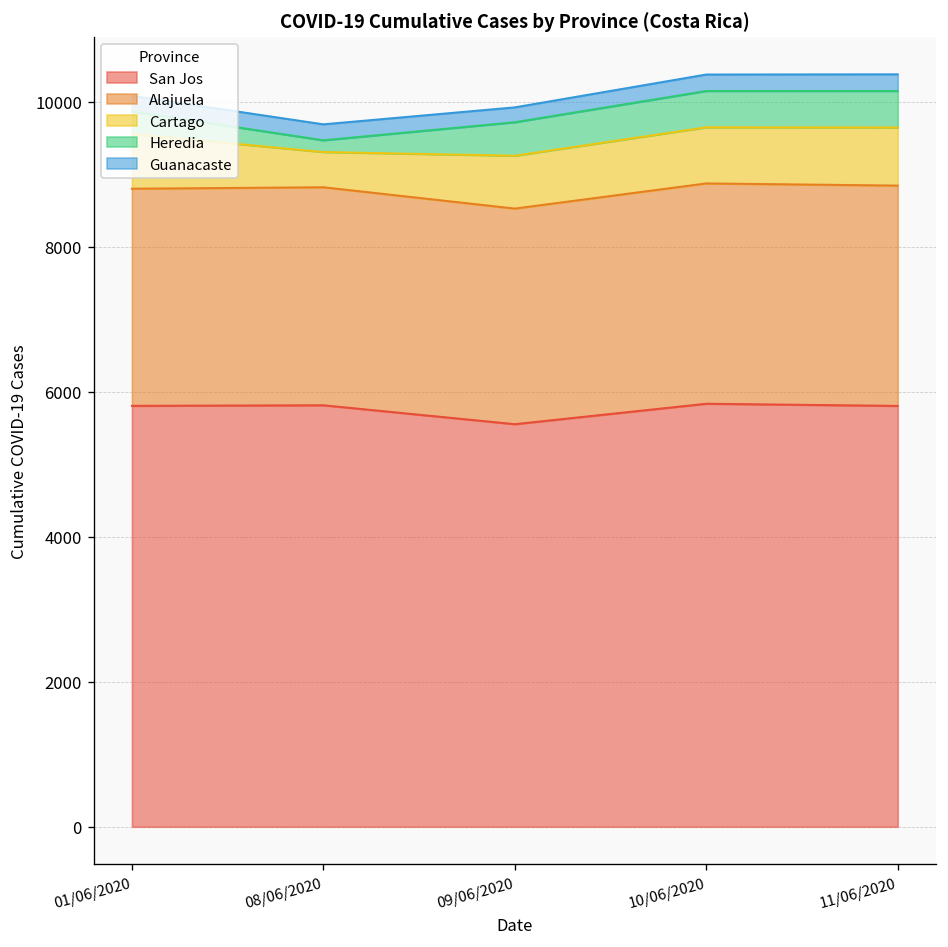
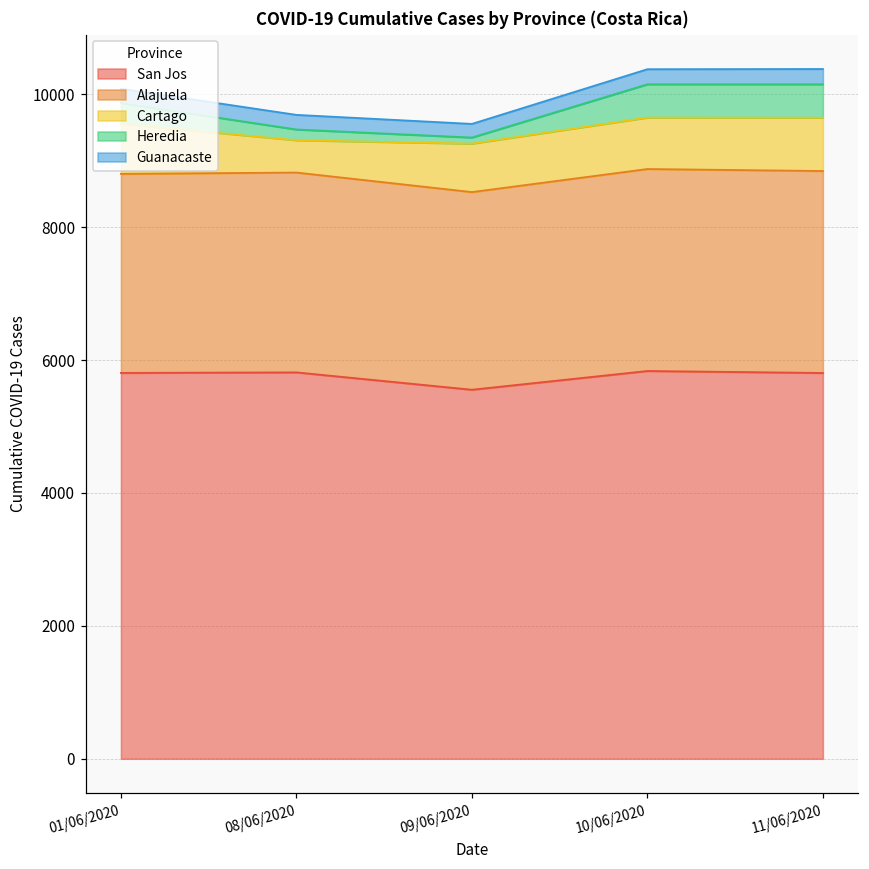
Heredia, 09/06/2020: 500 -> 100
